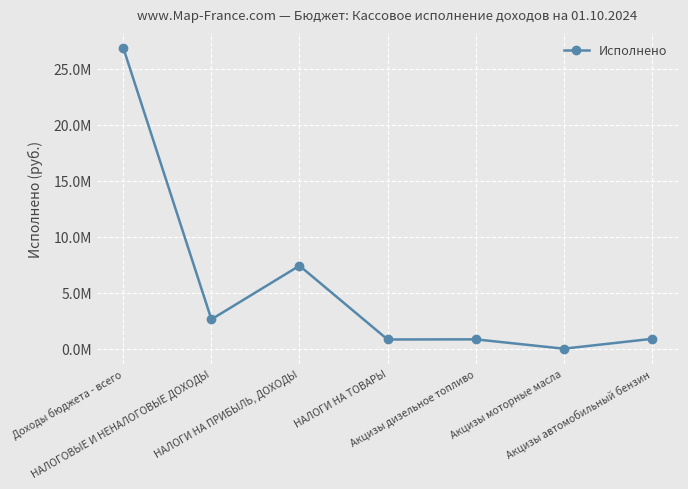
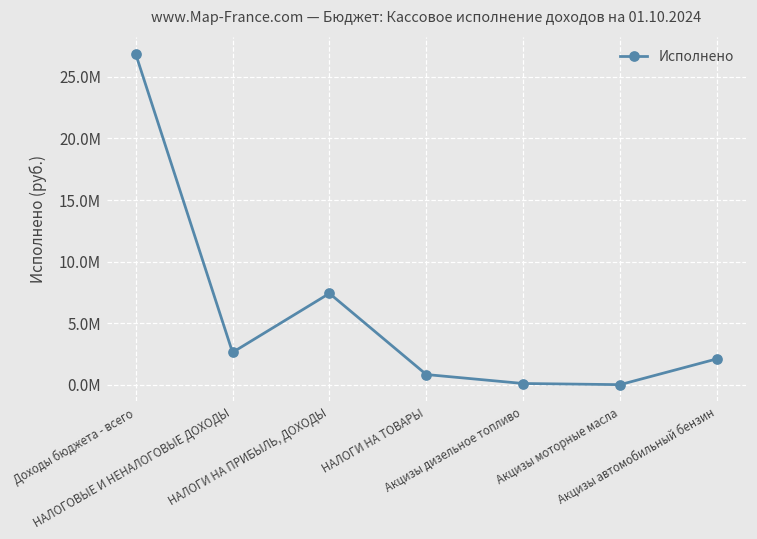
Акцизы дизельное топливо: 800000 -> 100000
Акцизы автомобильный бензин: 900000 -> 2100000
